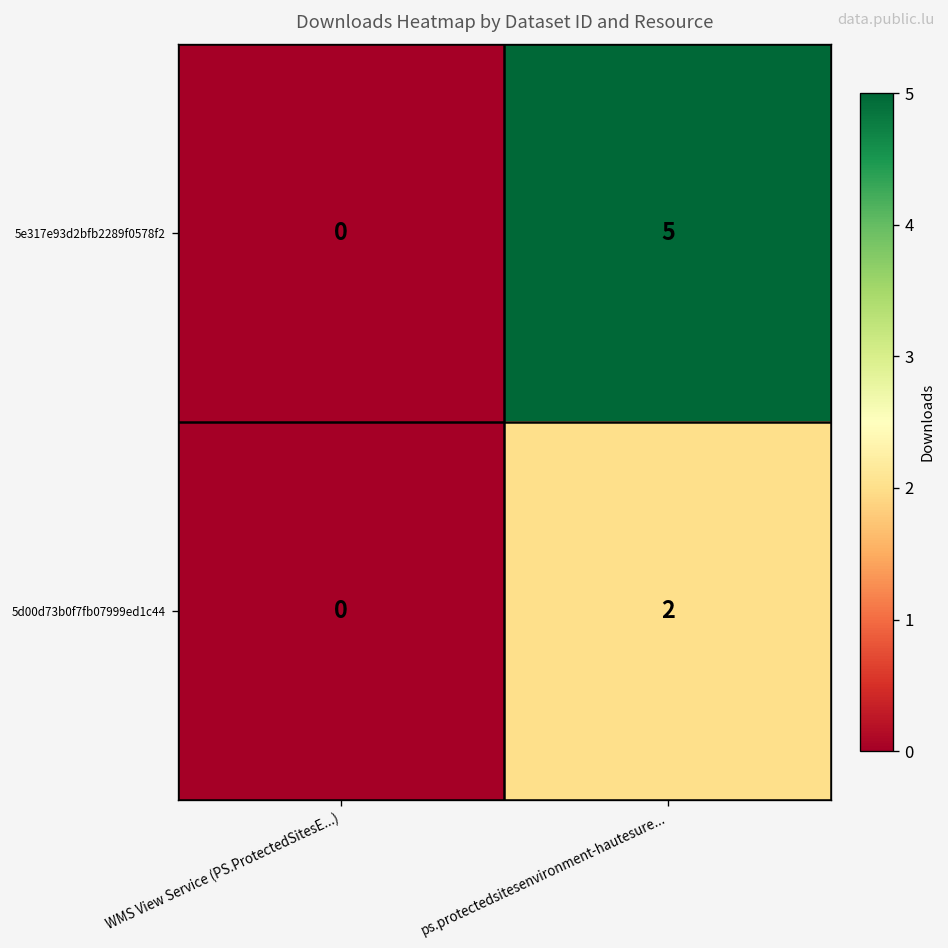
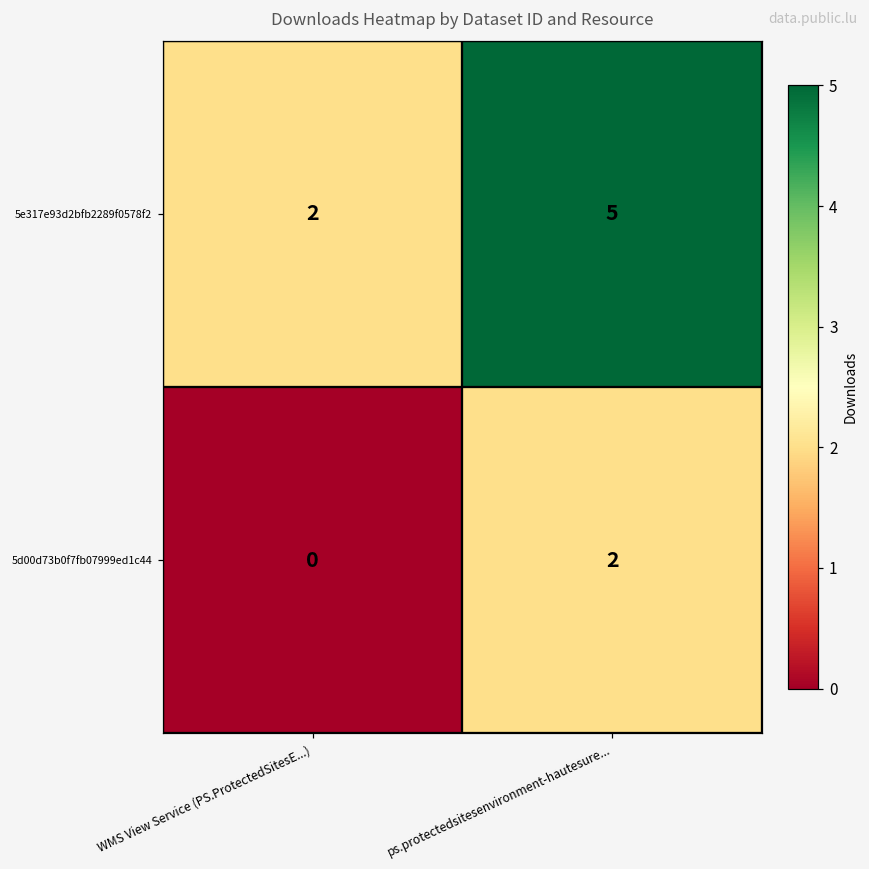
5e317e93d2bfb2289f0578f2, WMS View Service (PS.ProtectedSitesE...): 0 -> 2
